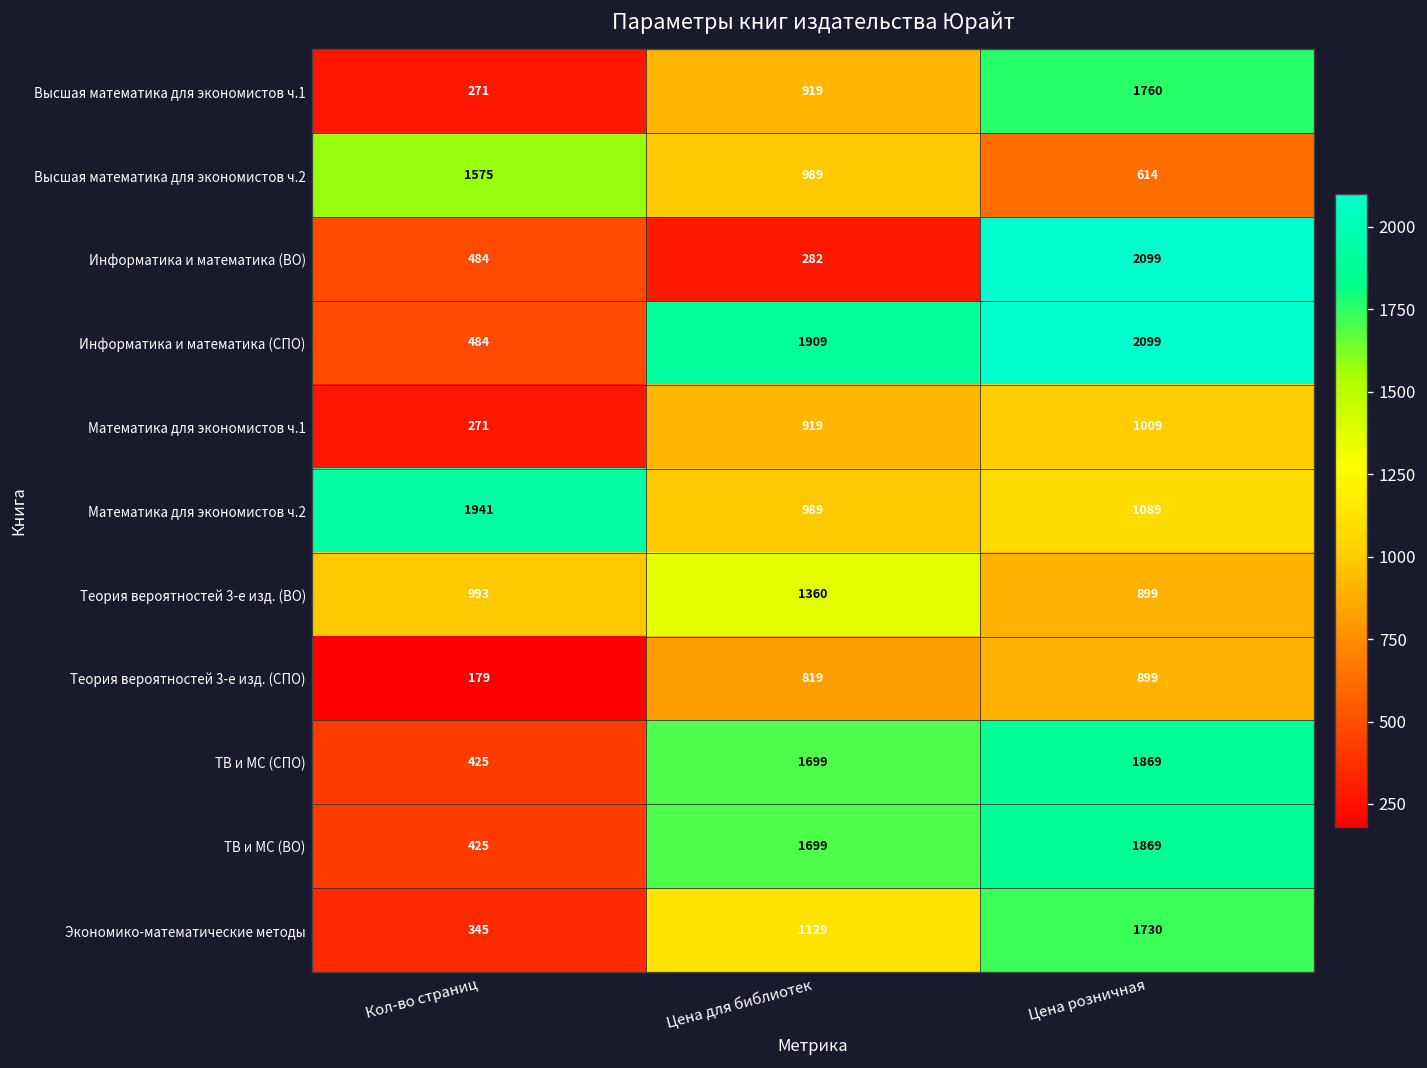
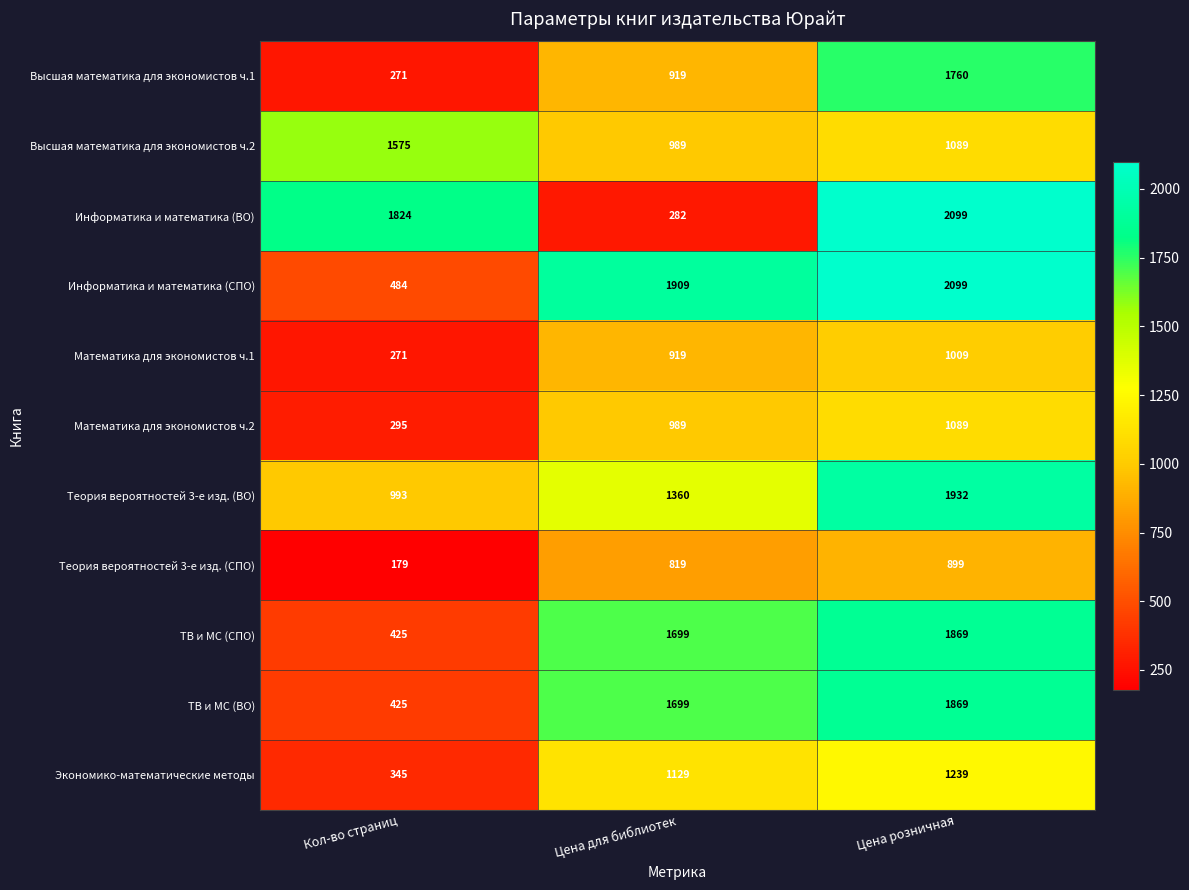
Высшая математика для экономистов ч.2, Цена розничная: 614 -> 1089
Информатика и математика (ВО), Кол-во страниц: 484 -> 1824
Математика для экономистов ч.2, Кол-во страниц: 1941 -> 295
Теория вероятностей 3-е изд. (ВО), Цена розничная: 899 -> 1932
Экономико-математические методы, Цена розничная: 1730 -> 1239
